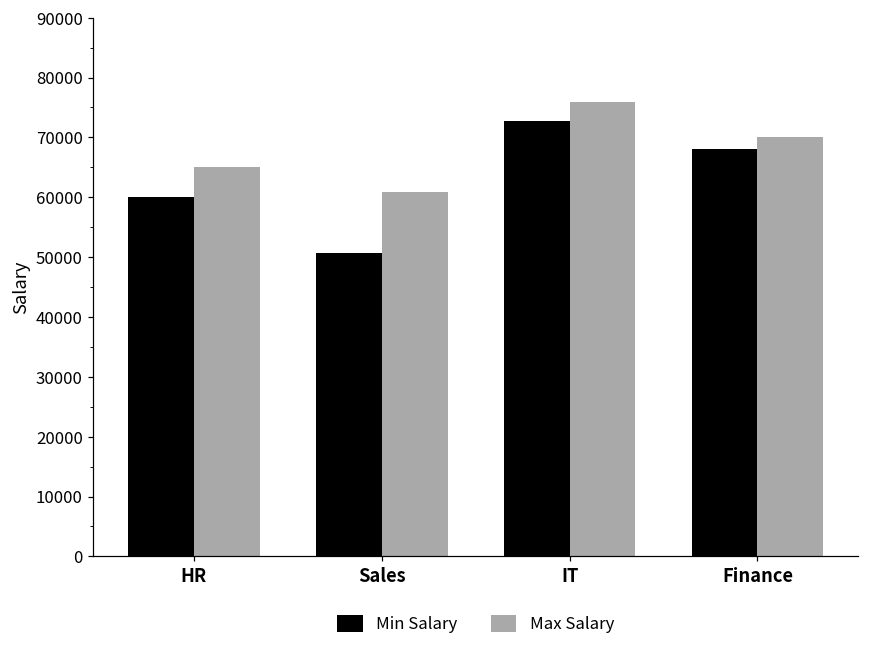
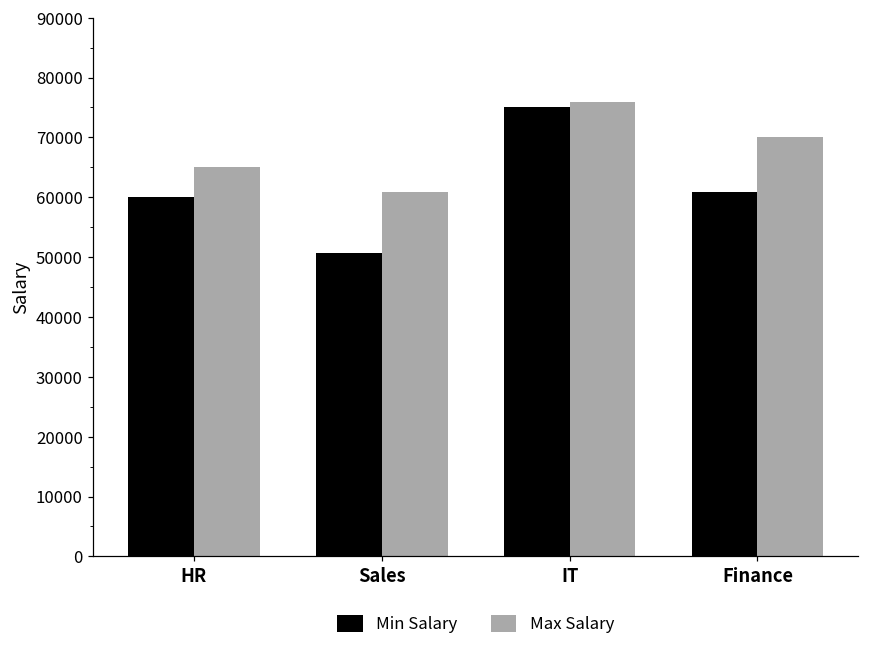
Min Salary, IT: 73000 -> 75000
Min Salary, Finance: 68000 -> 61000
